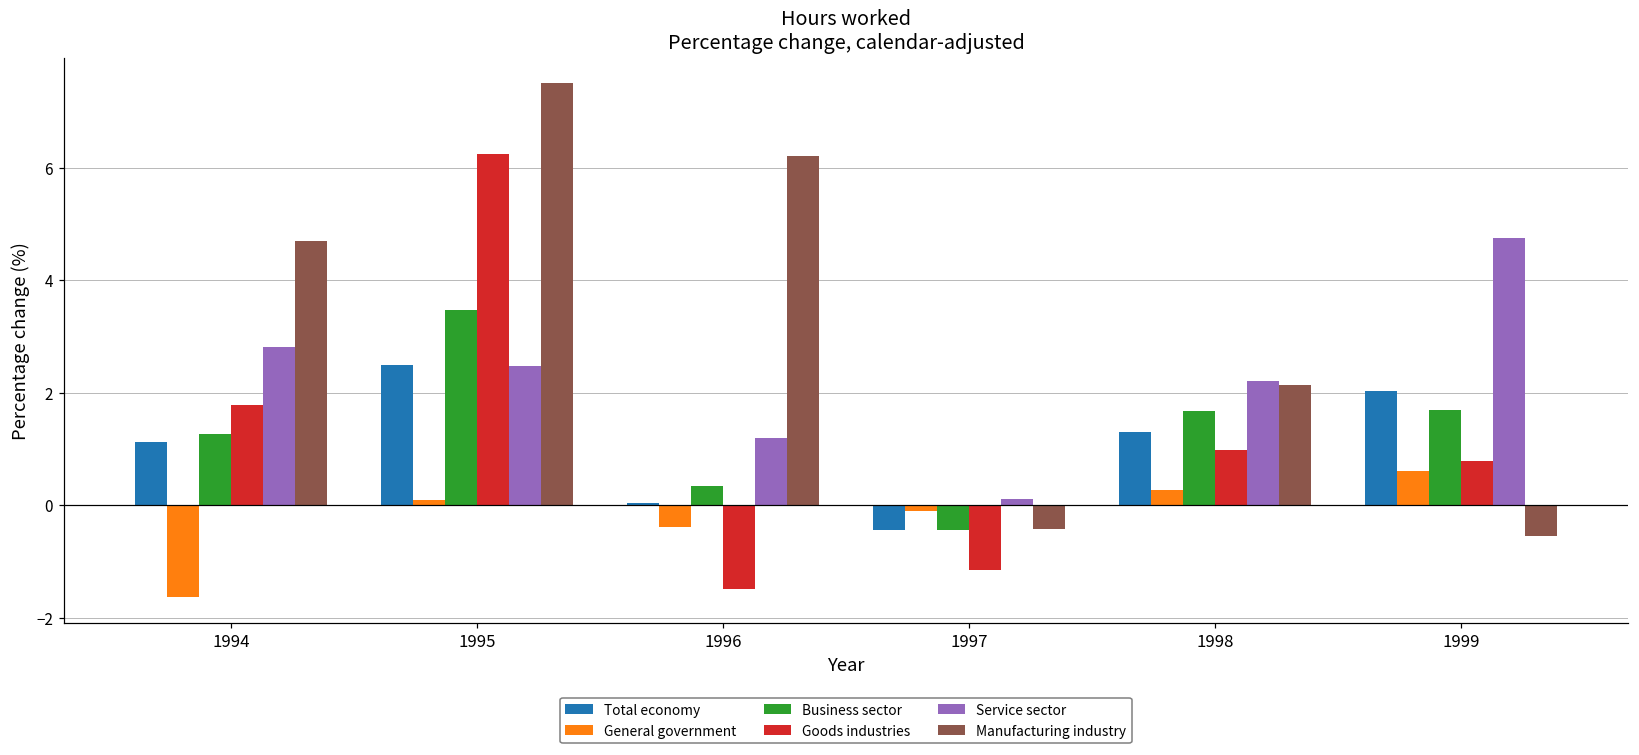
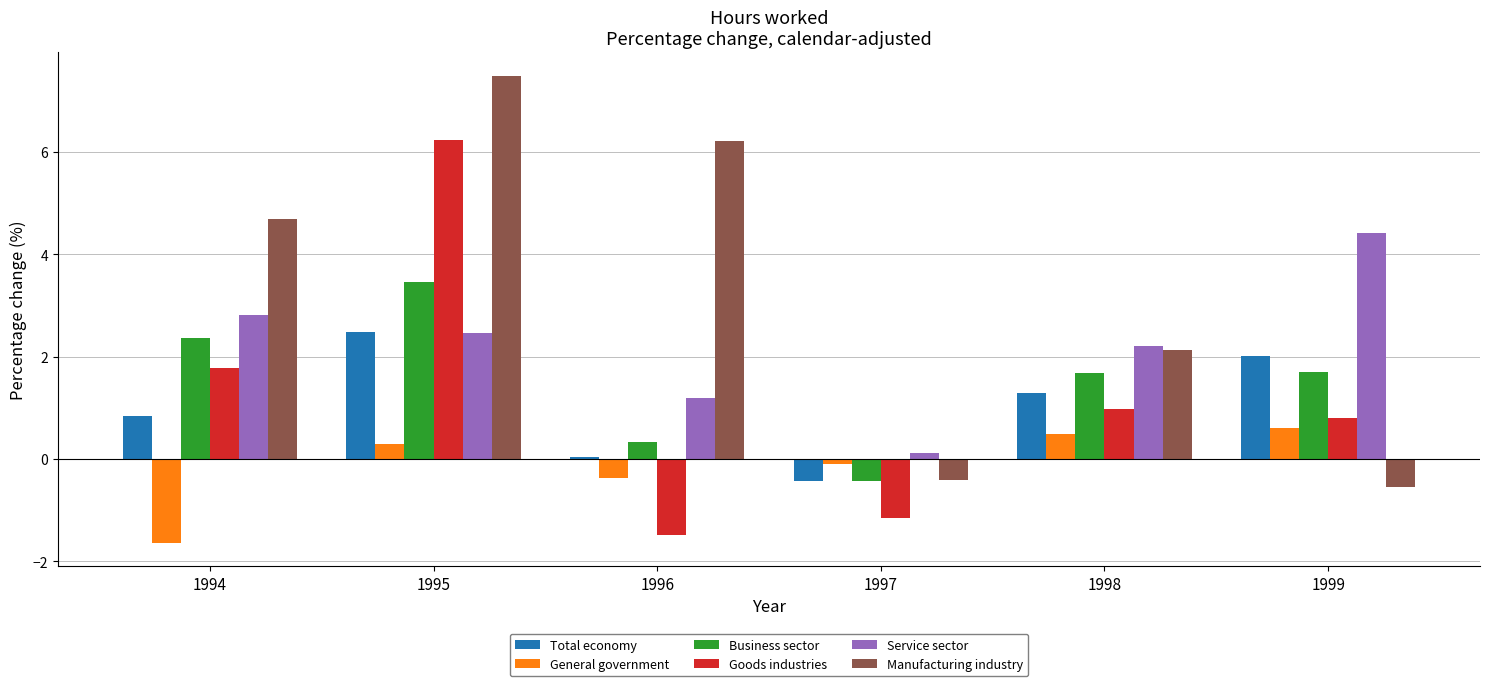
Total economy, 1994: 1.1 -> 0.8
Business sector, 1994: 1.3 -> 2.4
General government, 1995: 0.1 -> 0.3
General government, 1998: 0.3 -> 0.5
Service sector, 1999: 4.7 -> 4.4
